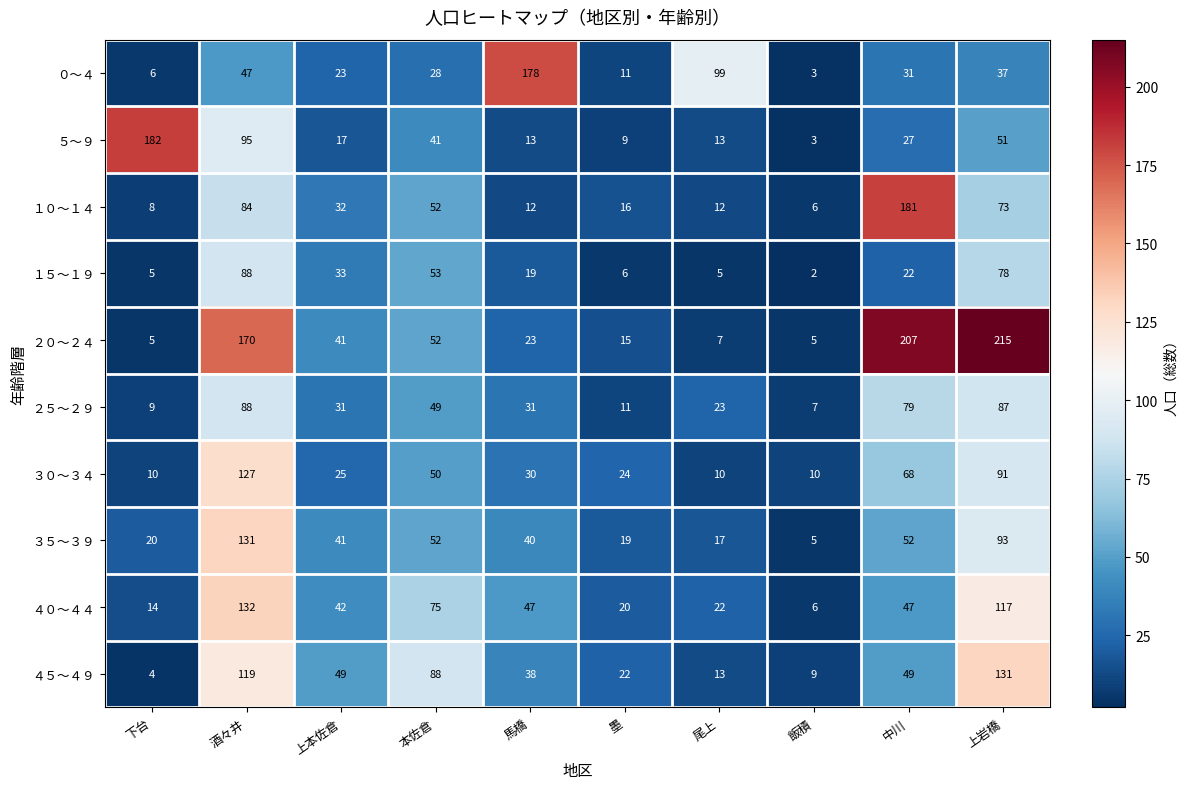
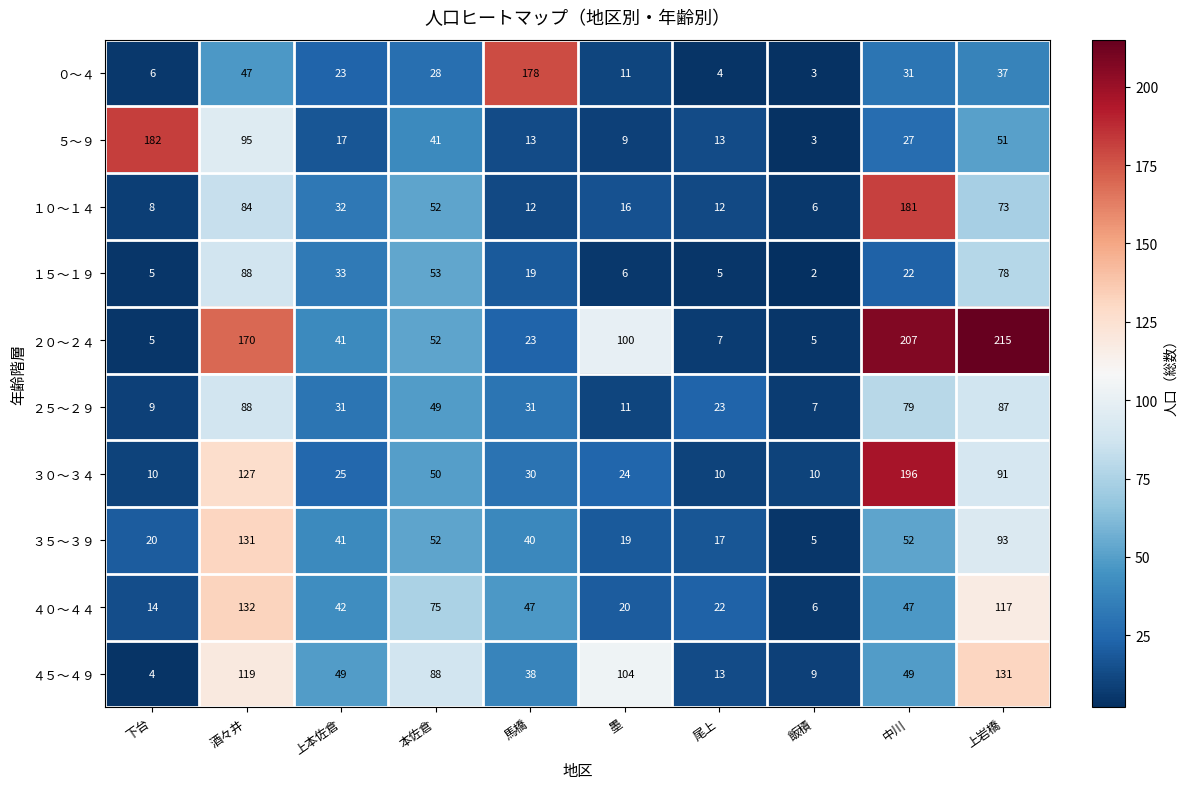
０～４, 尾上: 99 -> 4
２０～２４, 墨: 15 -> 100
３０～３４, 中川: 68 -> 196
４５～４９, 墨: 22 -> 104
